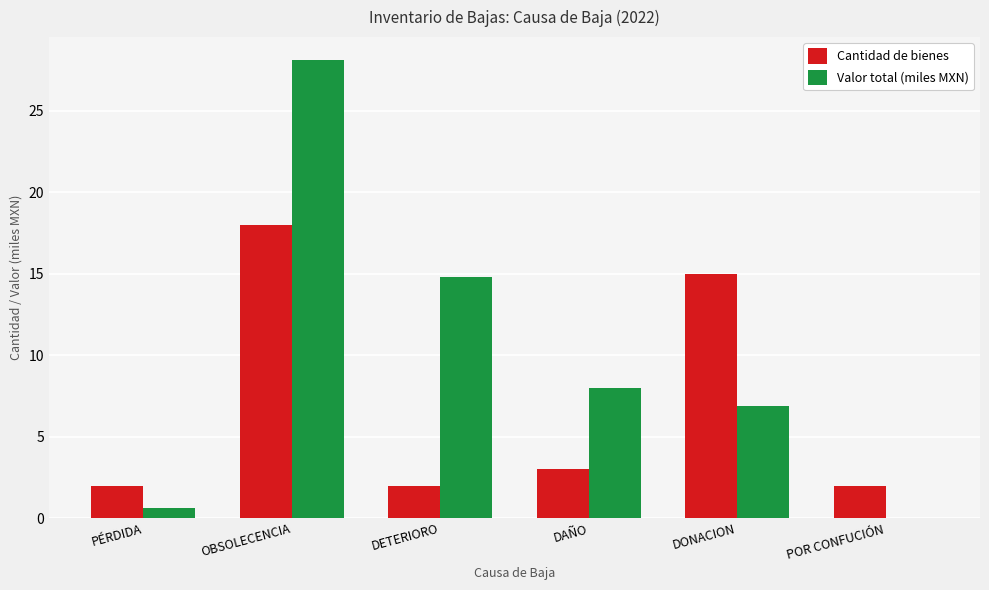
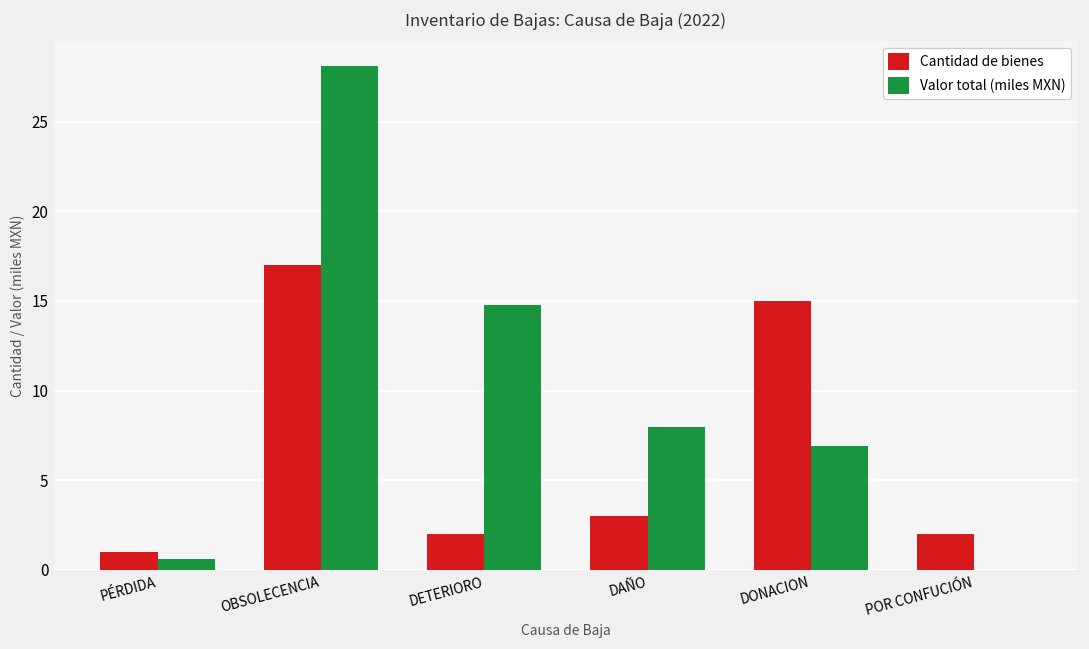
Cantidad de bienes, PÉRDIDA: 2 -> 1
Cantidad de bienes, OBSOLECENCIA: 18 -> 17
